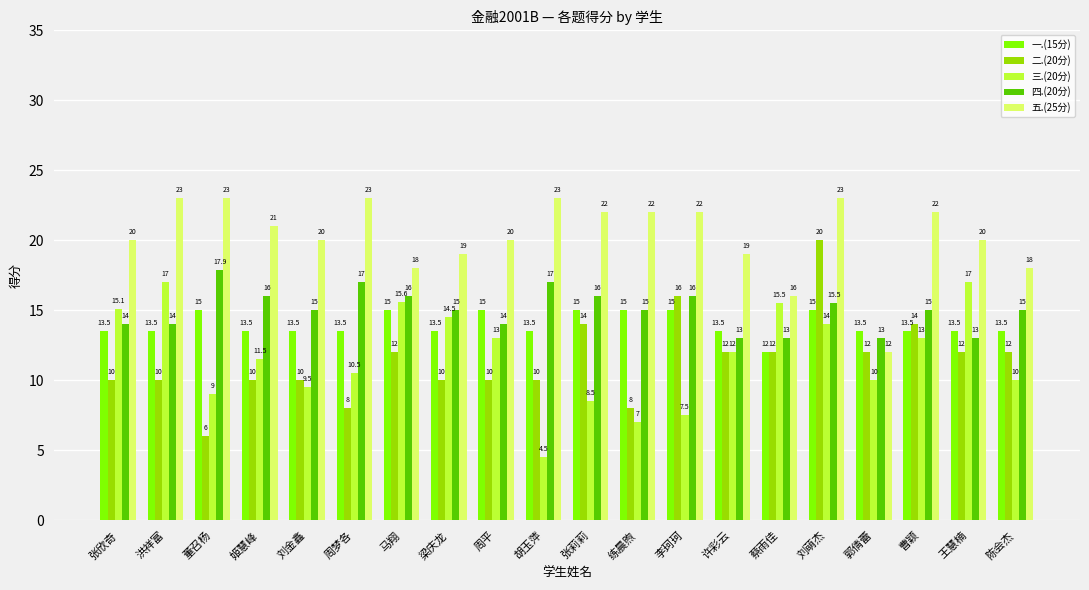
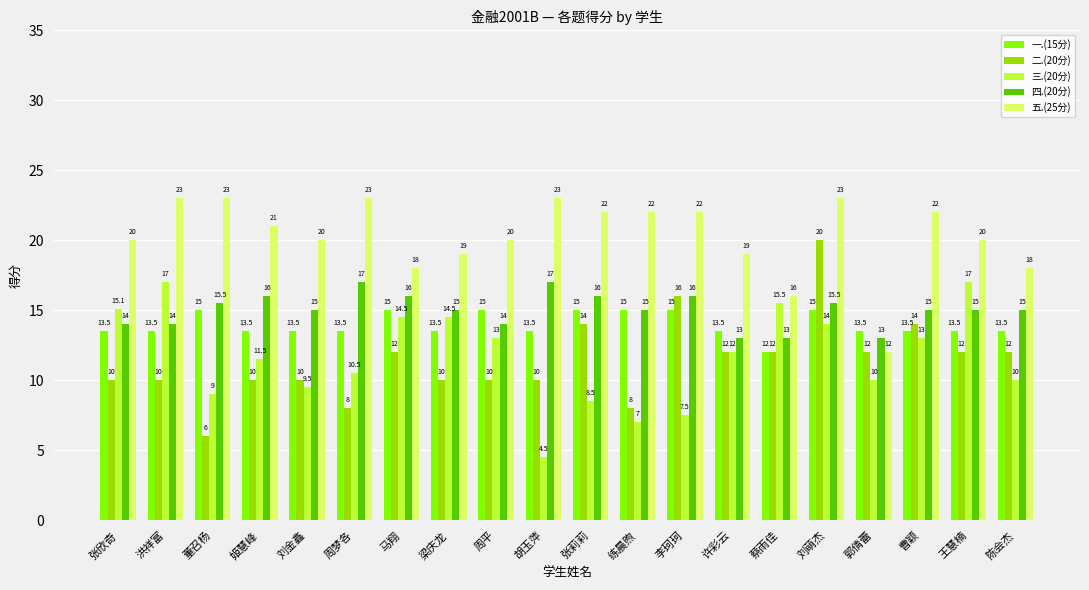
四.(20分), 董召杨: 17.9 -> 15.5
三.(20分), 马翔: 15.6 -> 14.5
四.(20分), 王慧楠: 13 -> 15
